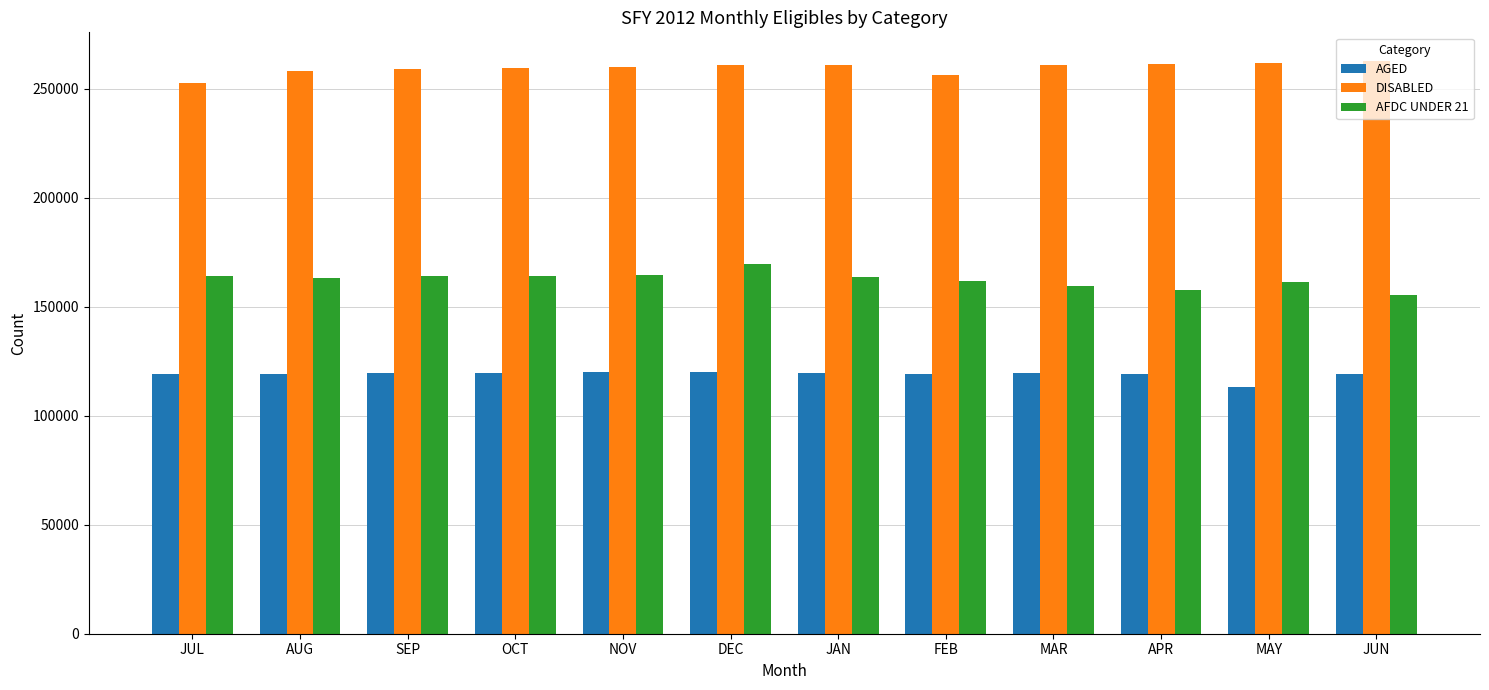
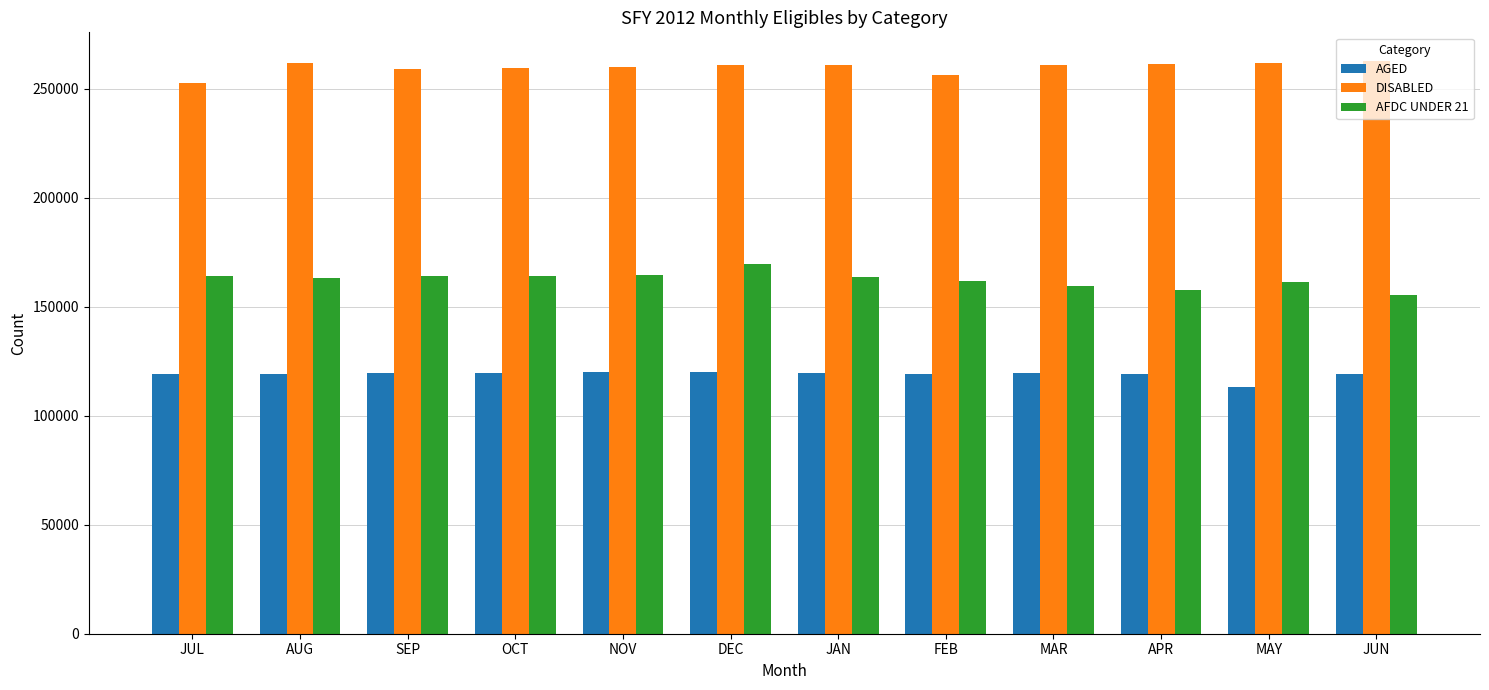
DISABLED, AUG: 258000 -> 262000
